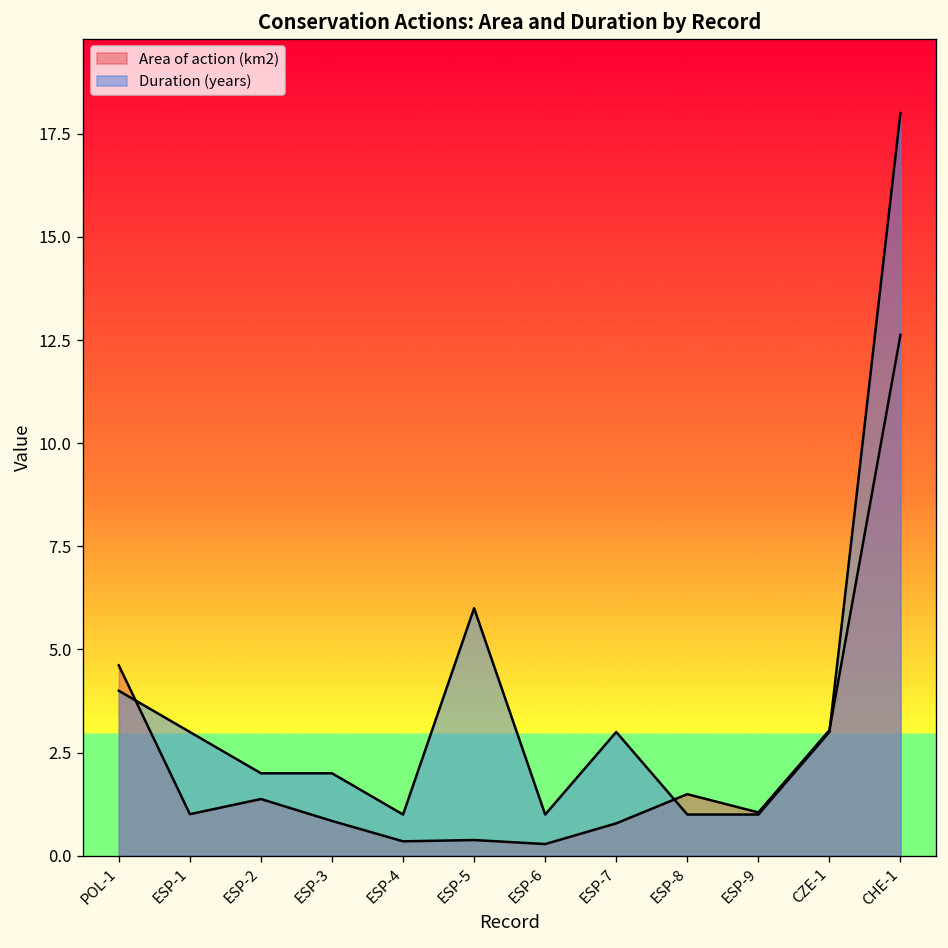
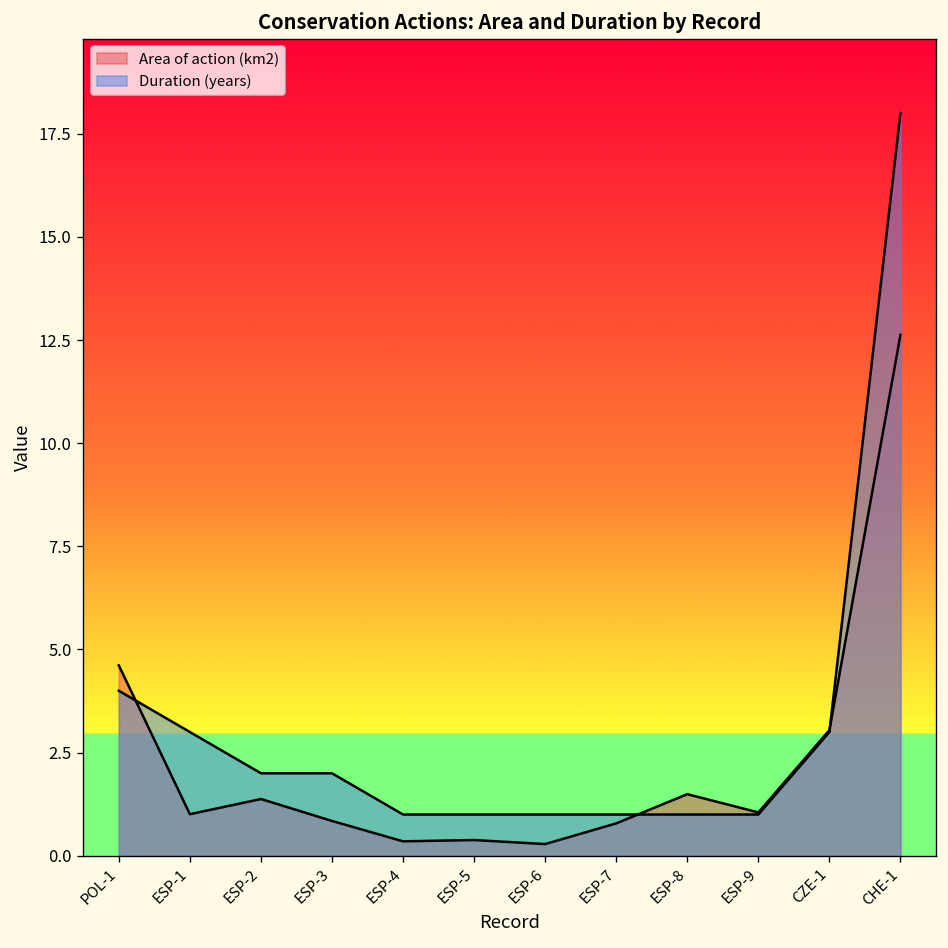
Duration (years), ESP-5: 6 -> 1
Duration (years), ESP-7: 3 -> 1
